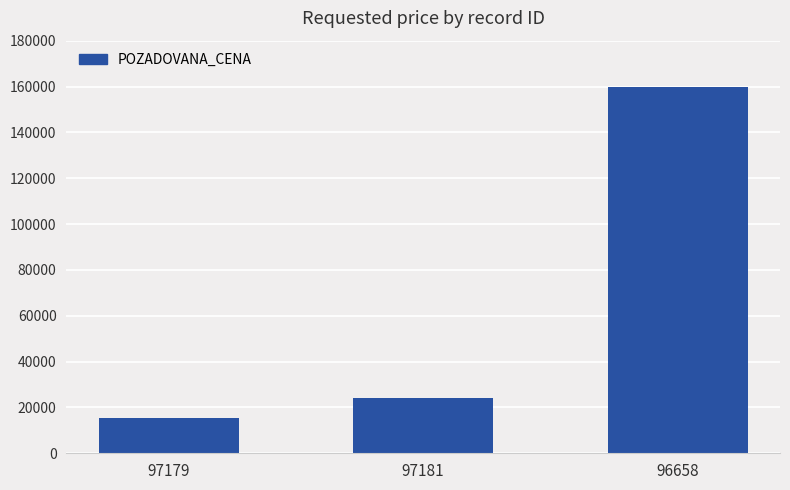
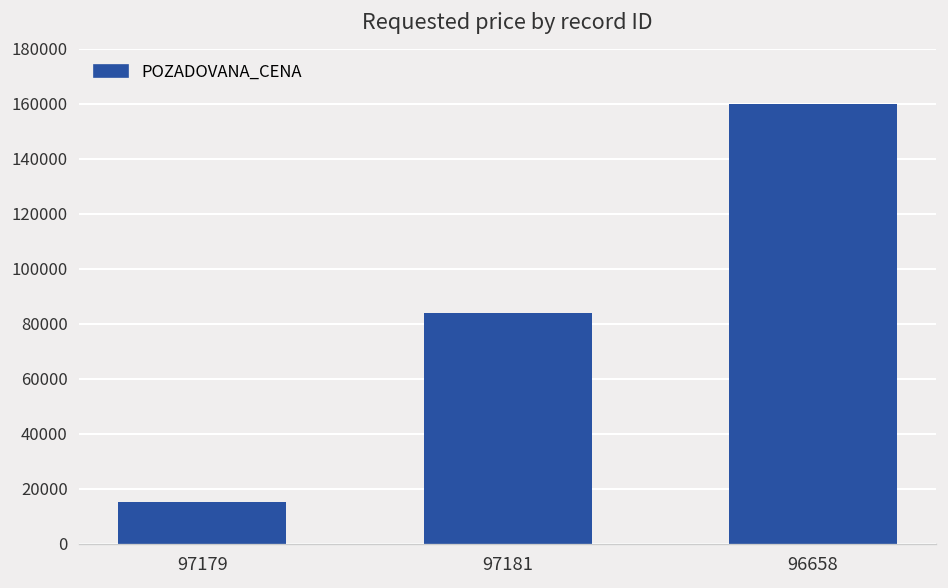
97181: 24000 -> 84000
